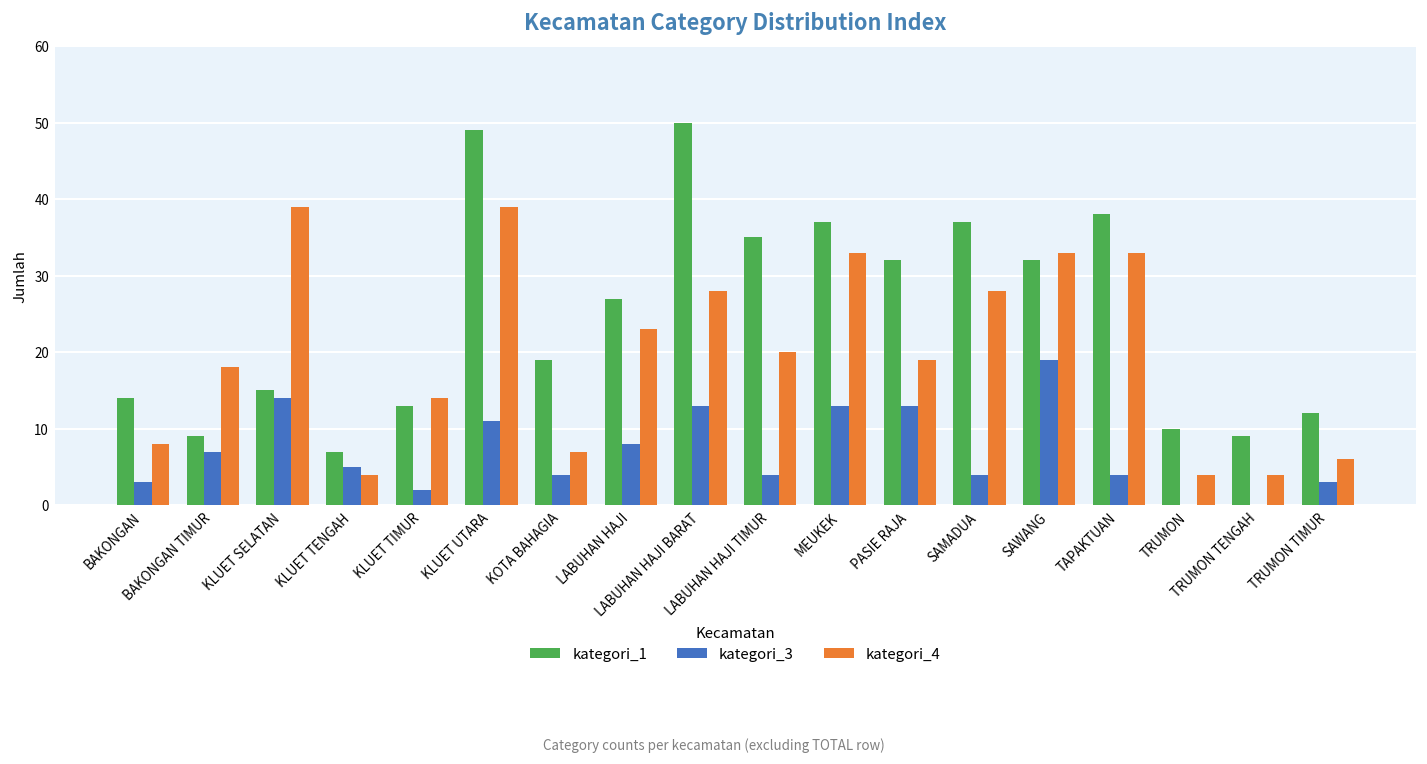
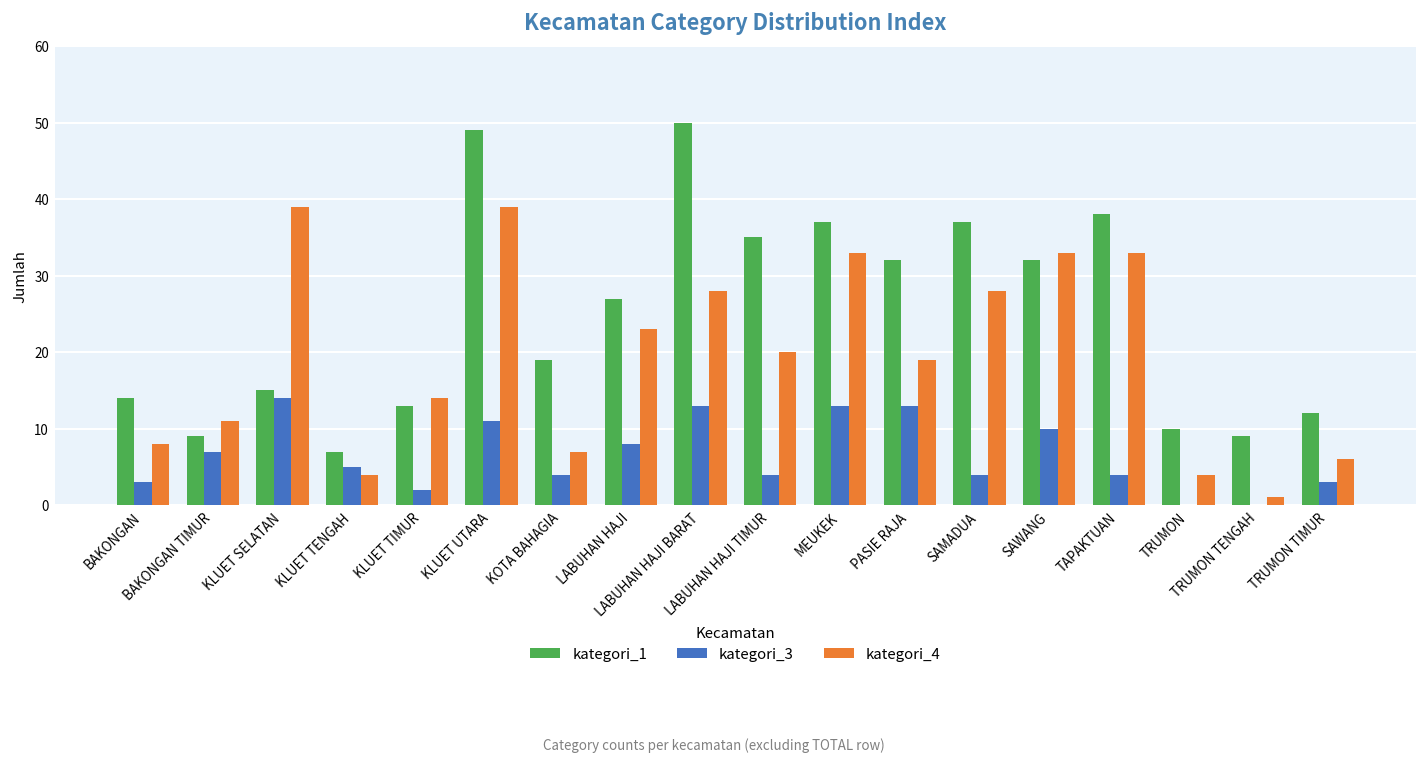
kategori_4, BAKONGAN TIMUR: 18 -> 11
kategori_3, SAWANG: 19 -> 10
kategori_4, TRUMON TENGAH: 4 -> 1
